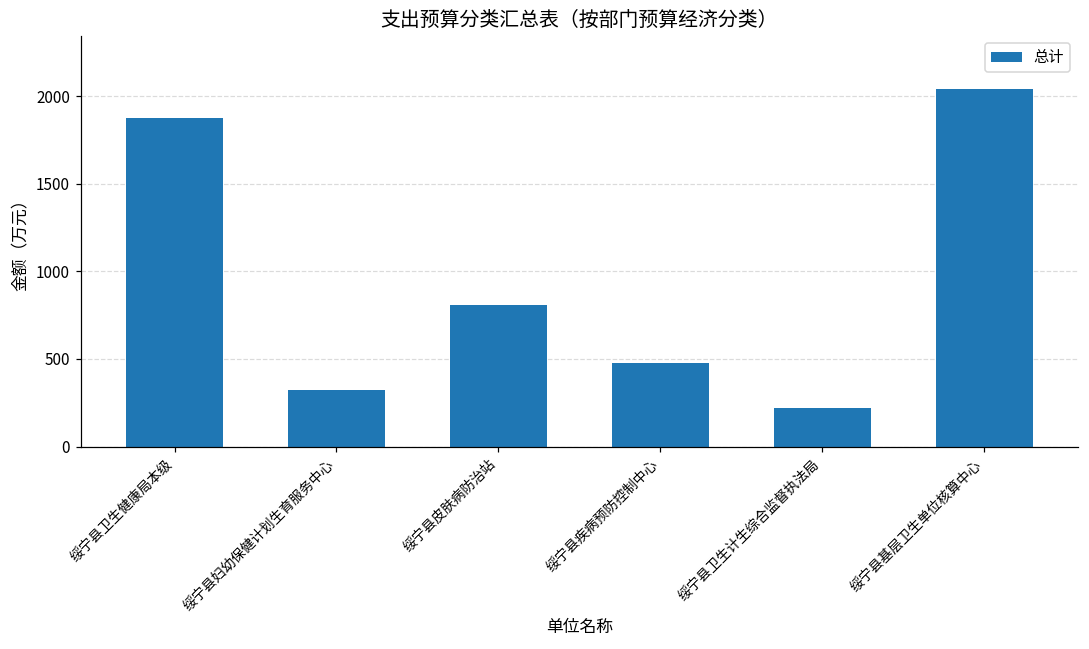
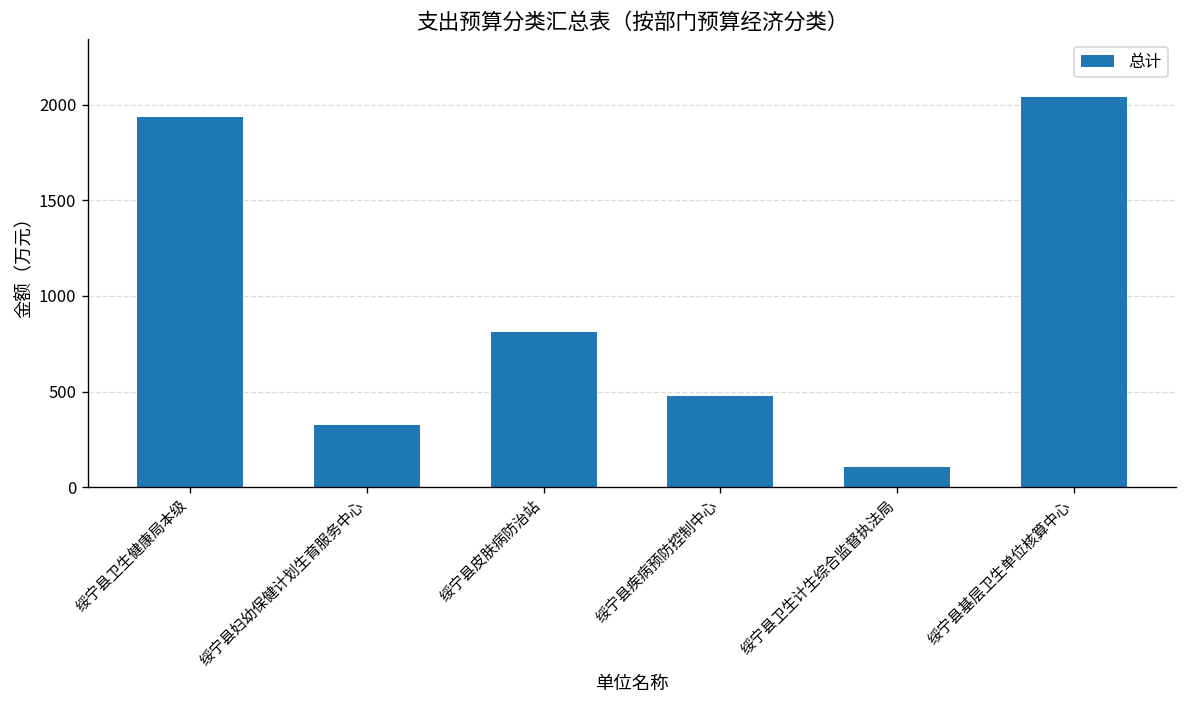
绥宁县卫生健康局本级: 1880 -> 1940
绥宁县卫生计生综合监督执法局: 220 -> 100
